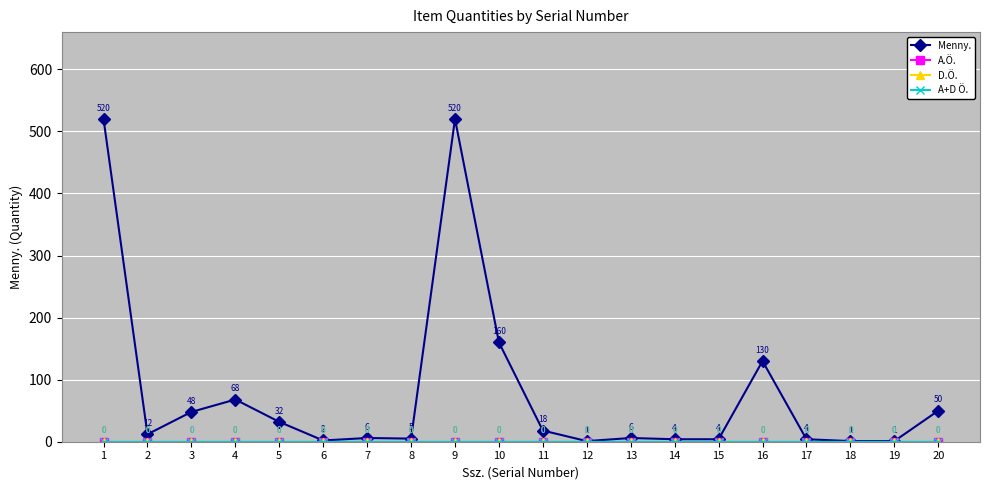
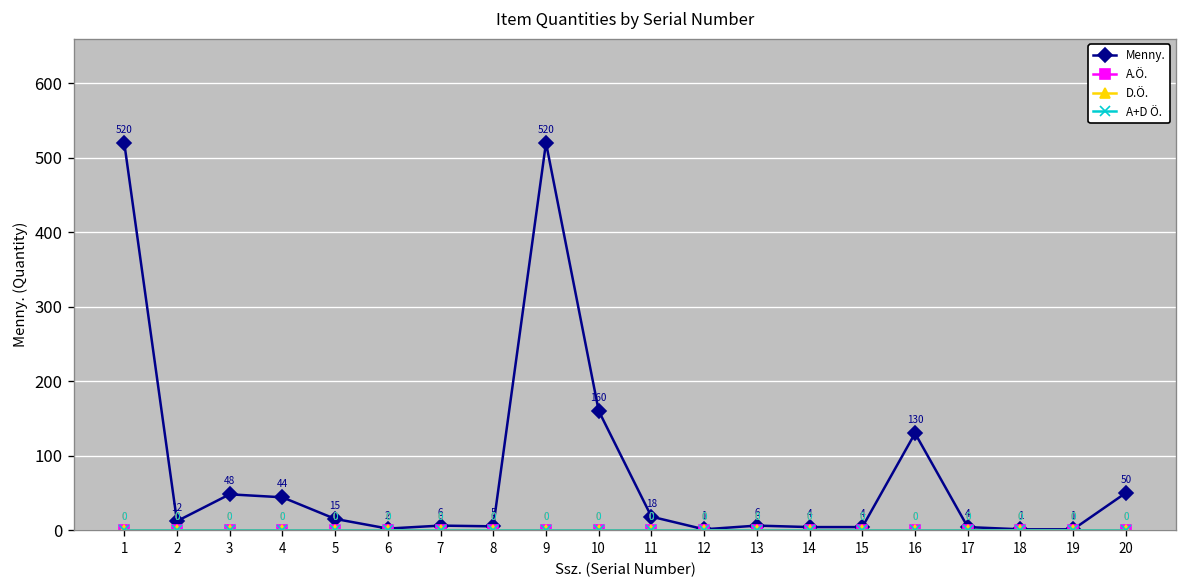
Menny., 4: 68 -> 44
Menny., 5: 32 -> 15
